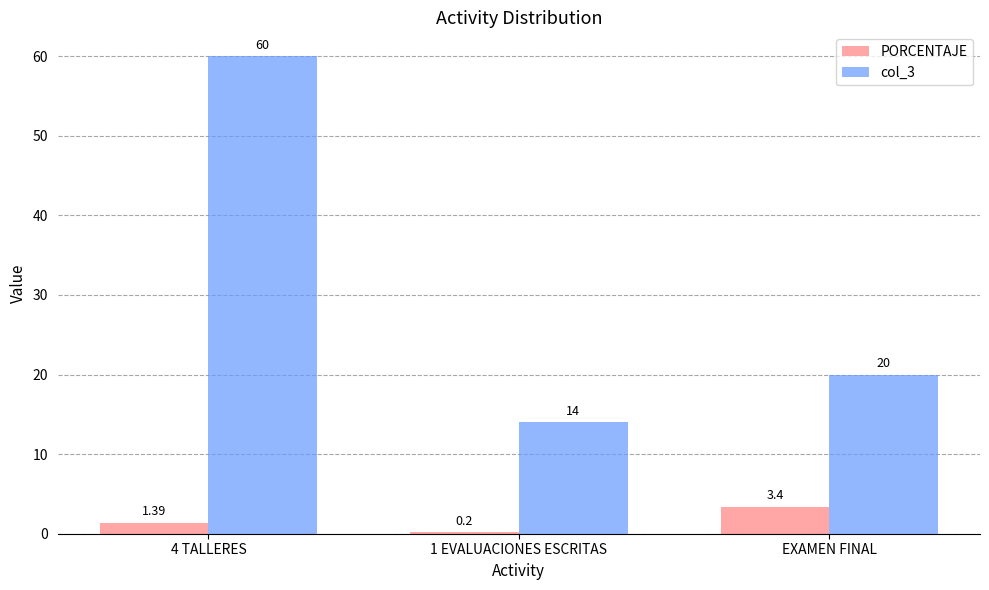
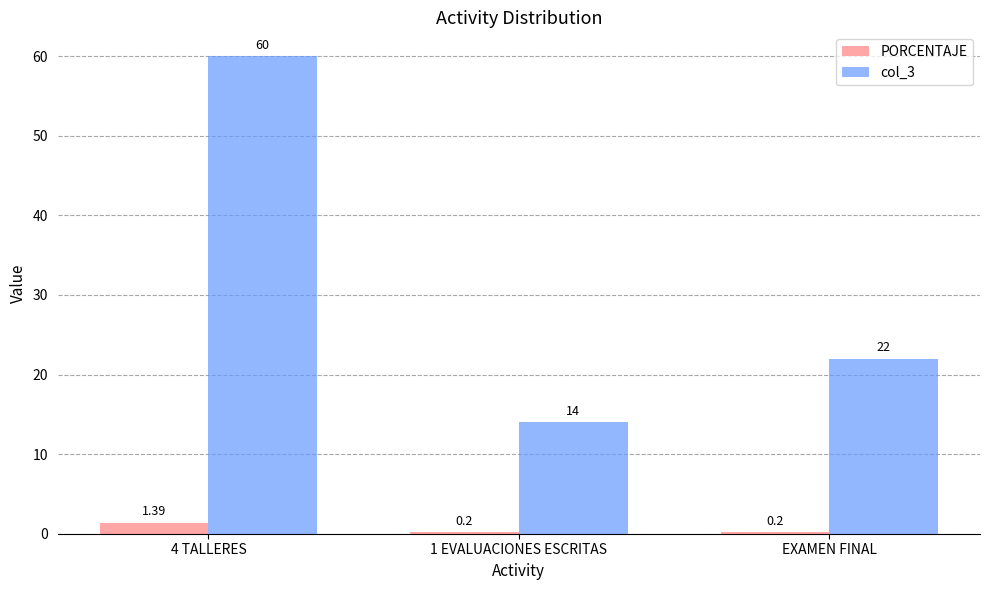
PORCENTAJE, EXAMEN FINAL: 3.4 -> 0.2
col_3, EXAMEN FINAL: 20 -> 22
